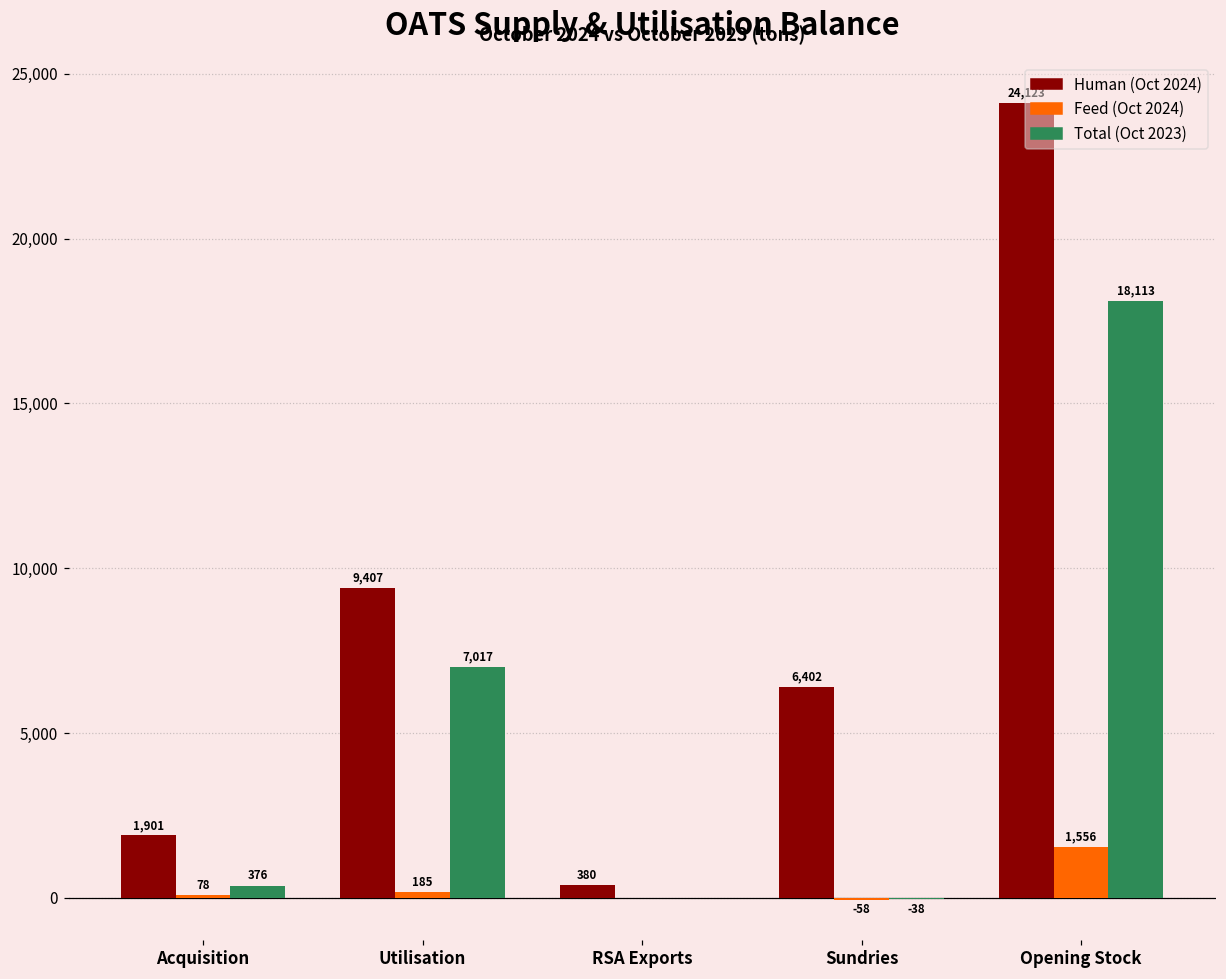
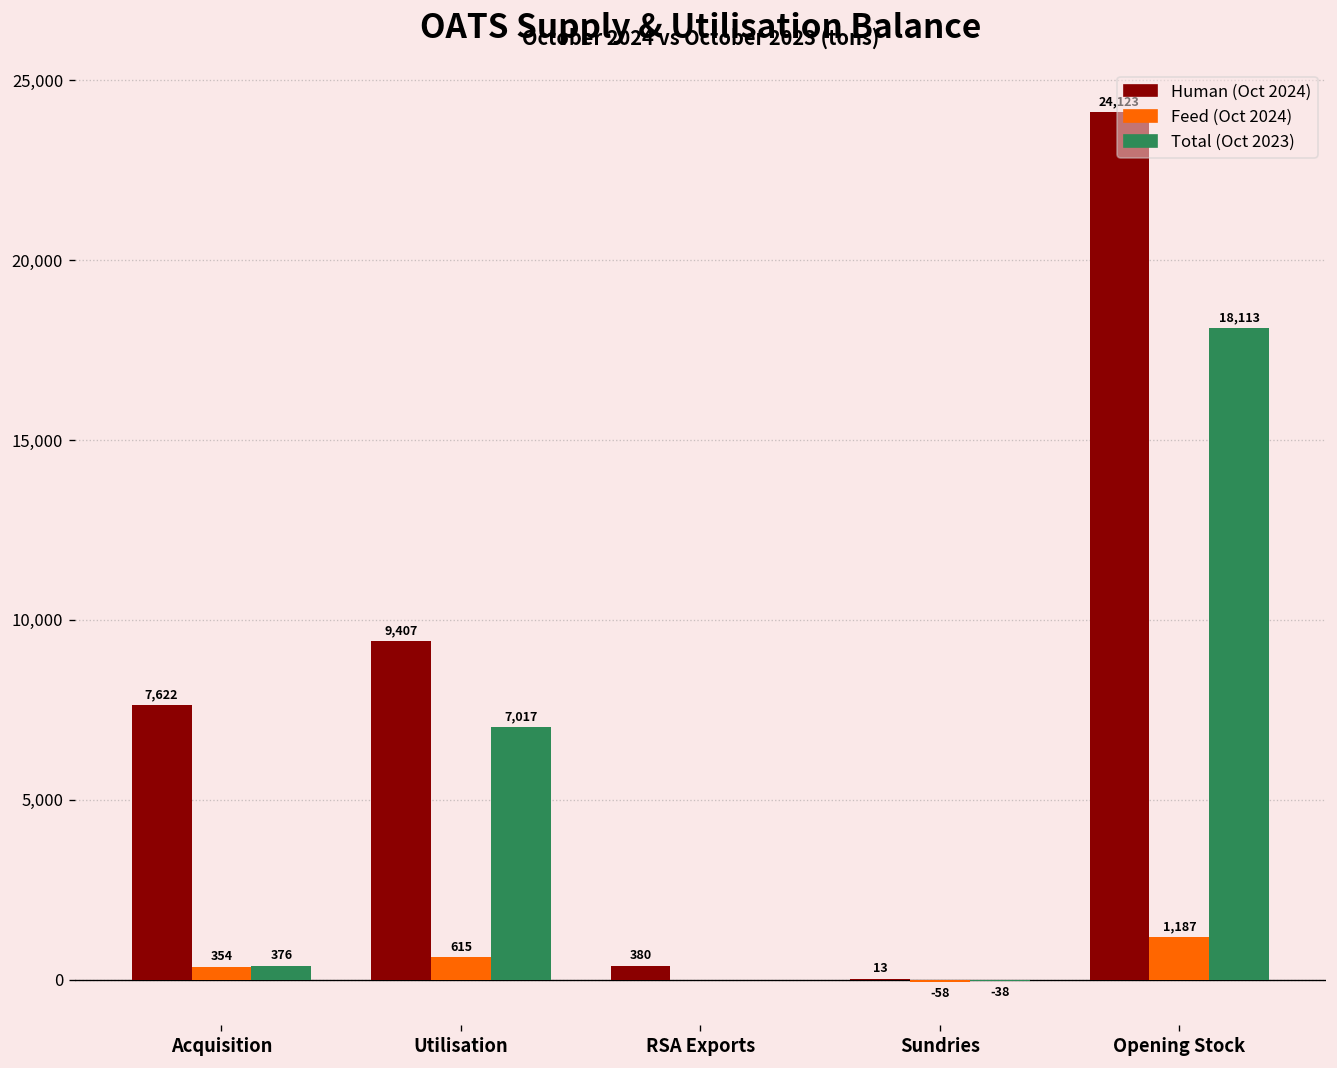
Human (Oct 2024), Acquisition: 1,901 -> 7,622
Feed (Oct 2024), Acquisition: 78 -> 354
Feed (Oct 2024), Utilisation: 185 -> 615
Human (Oct 2024), Sundries: 6,402 -> 13
Feed (Oct 2024), Opening Stock: 1,556 -> 1,187
